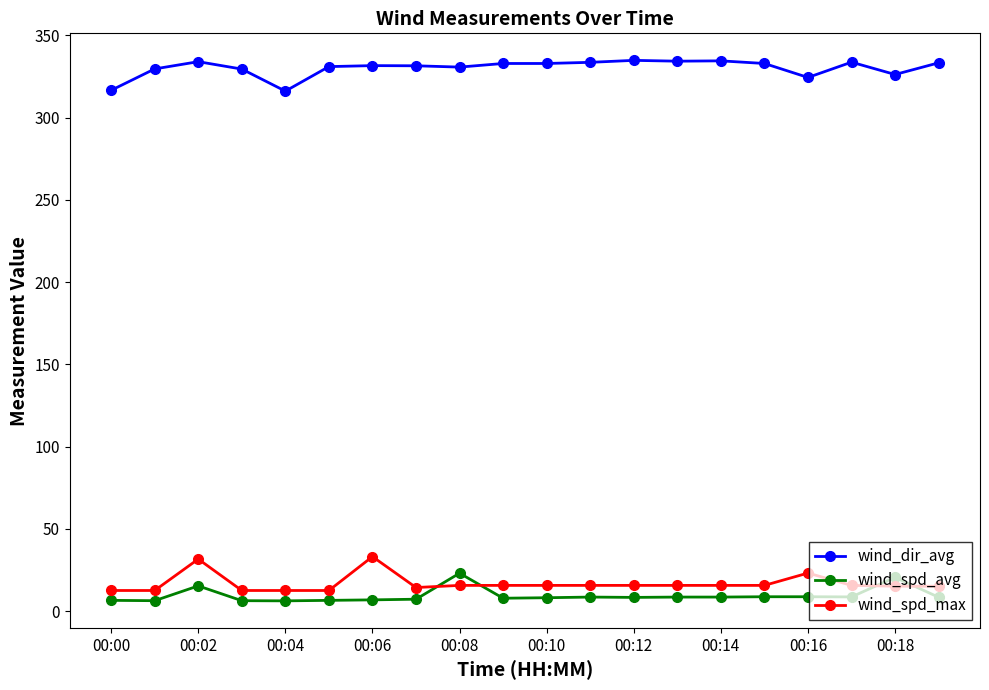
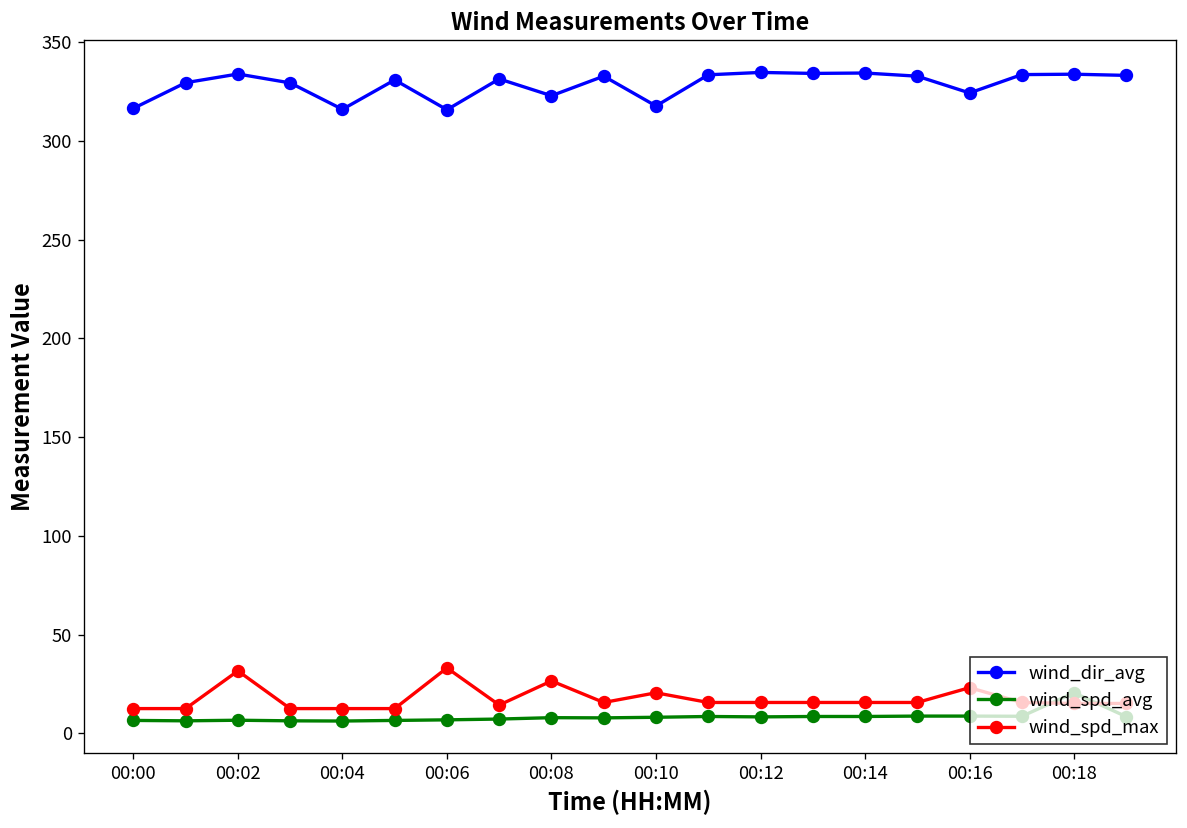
wind_spd_avg, 00:02: 15 -> 7
wind_dir_avg, 00:06: 332 -> 316
wind_dir_avg, 00:08: 331 -> 323
wind_spd_avg, 00:08: 23 -> 8
wind_spd_max, 00:08: 16 -> 27
wind_dir_avg, 00:10: 333 -> 318
wind_spd_max, 00:10: 16 -> 21
wind_dir_avg, 00:18: 326 -> 334
